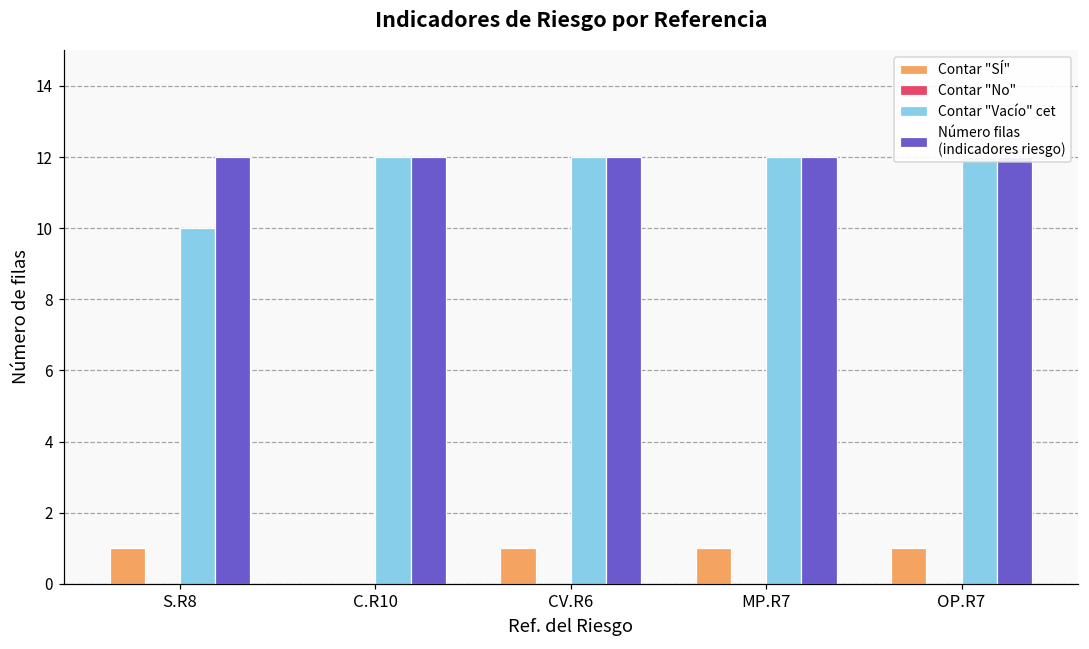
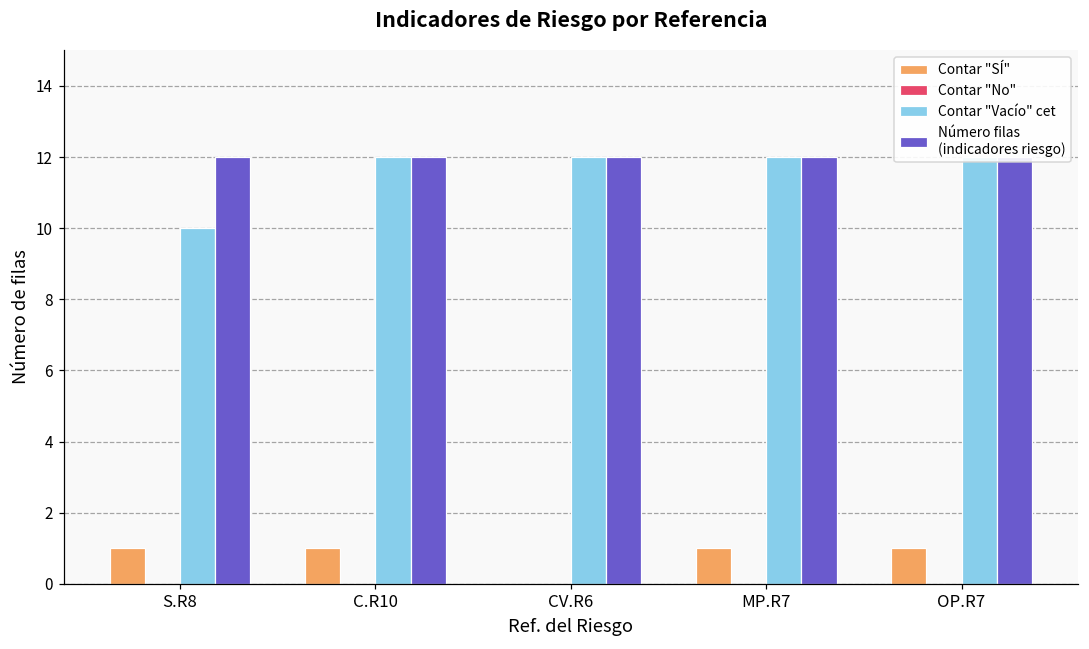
Contar "SÍ", C.R10: 0 -> 1
Contar "SÍ", CV.R6: 1 -> 0
